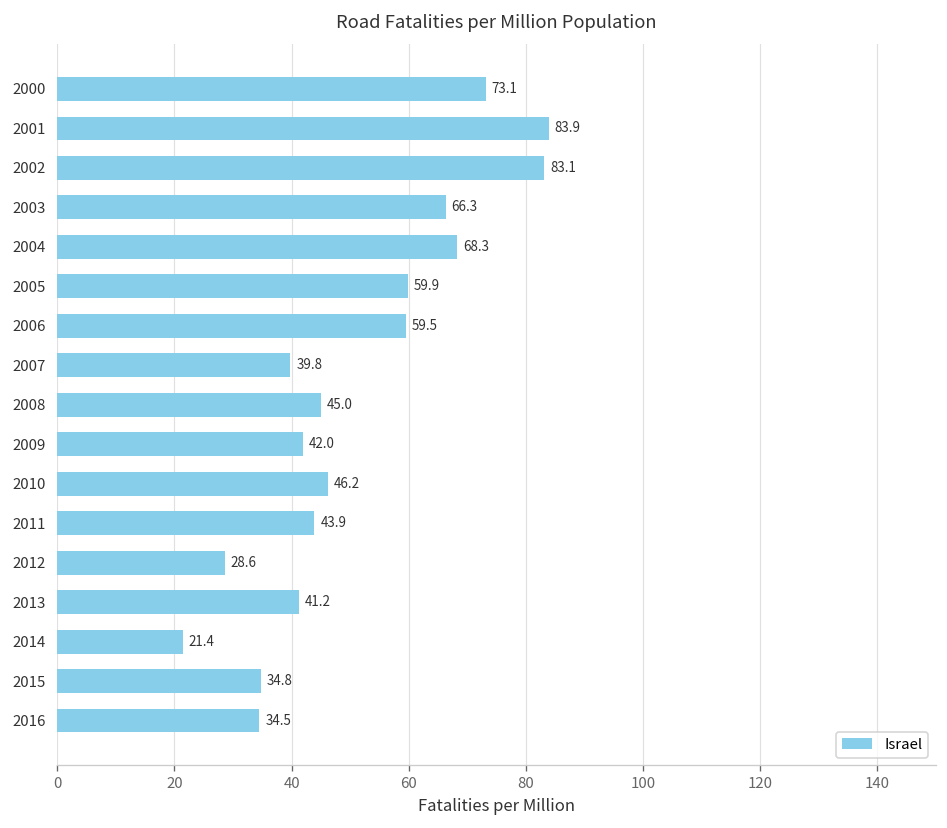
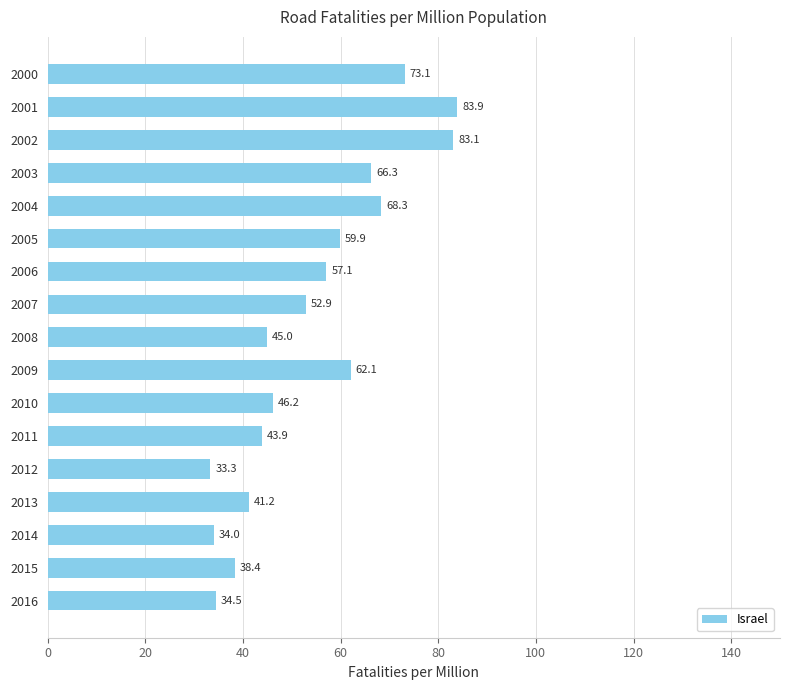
2006: 59.5 -> 57.1
2007: 39.8 -> 52.9
2009: 42.0 -> 62.1
2012: 28.6 -> 33.3
2014: 21.4 -> 34.0
2015: 34.8 -> 38.4
